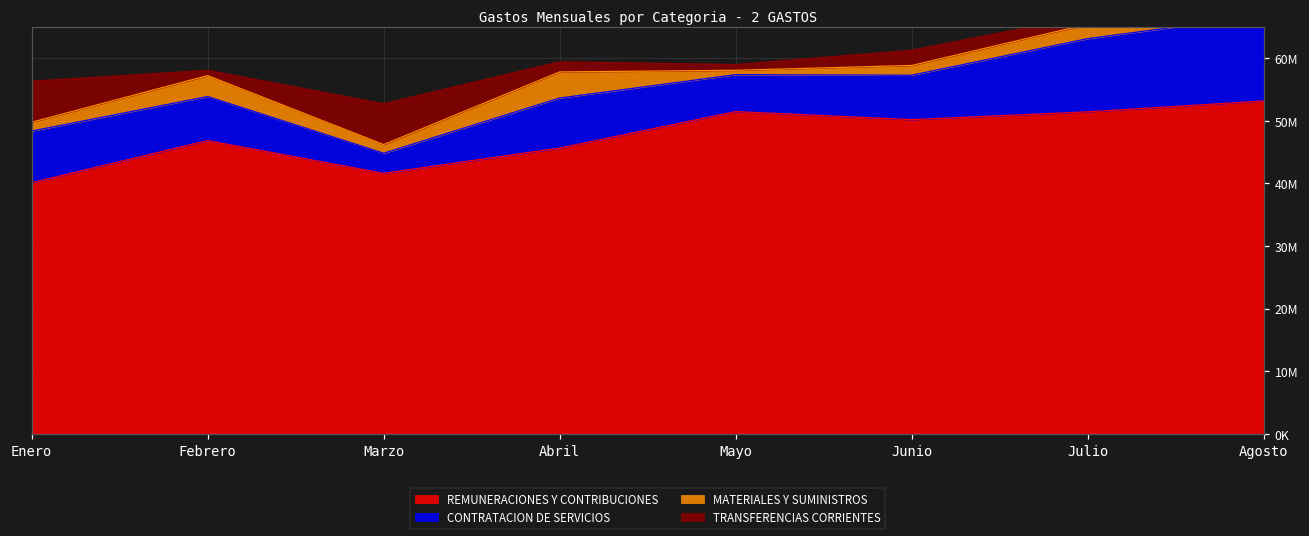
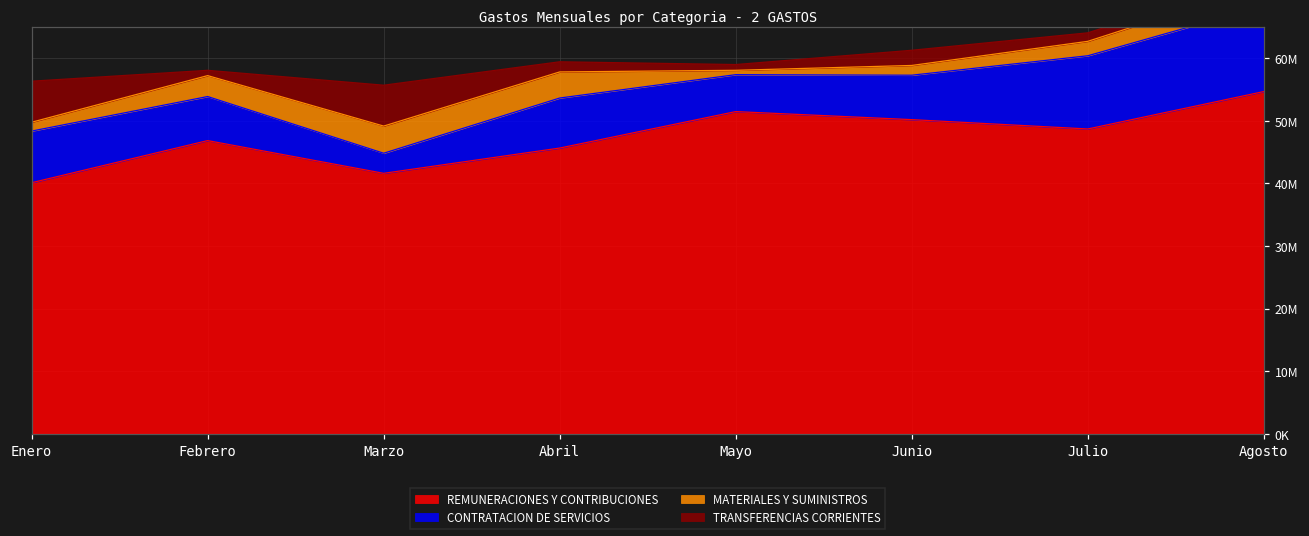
MATERIALES Y SUMINISTROS, Marzo: 1000000 -> 4000000
REMUNERACIONES Y CONTRIBUCIONES, Julio: 51000000 -> 49000000
REMUNERACIONES Y CONTRIBUCIONES, Agosto: 53000000 -> 55000000
